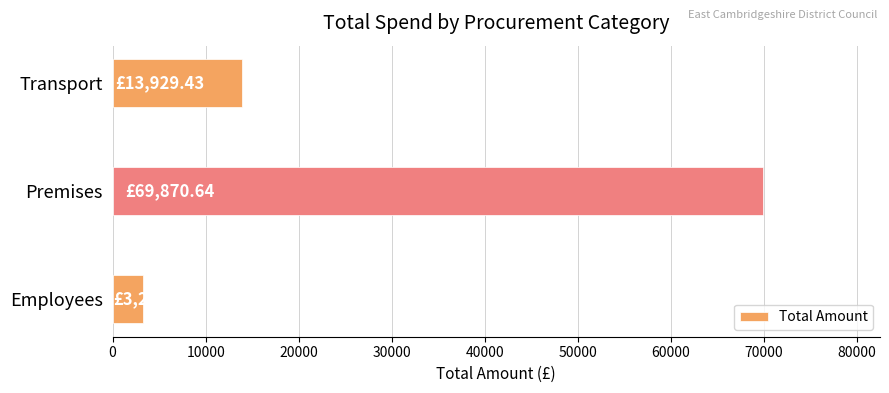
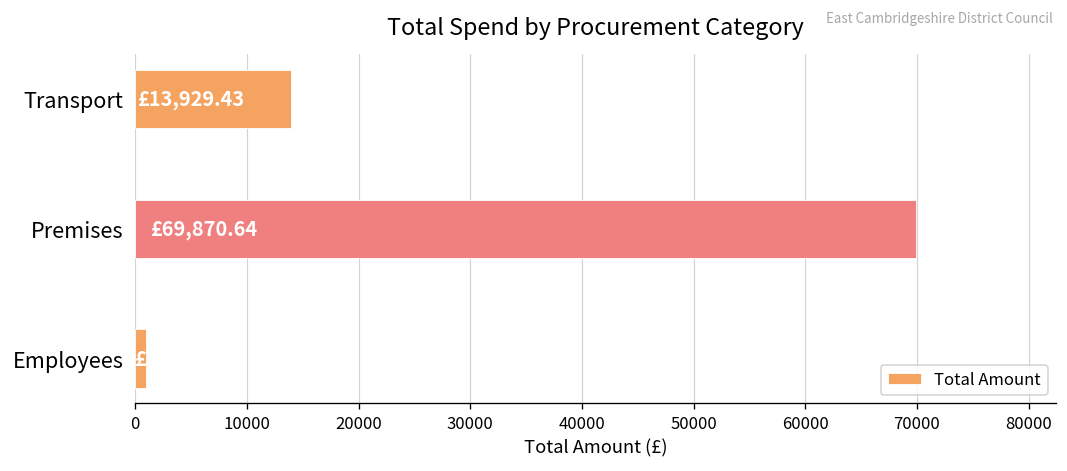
Employees: 3000 -> 1000
